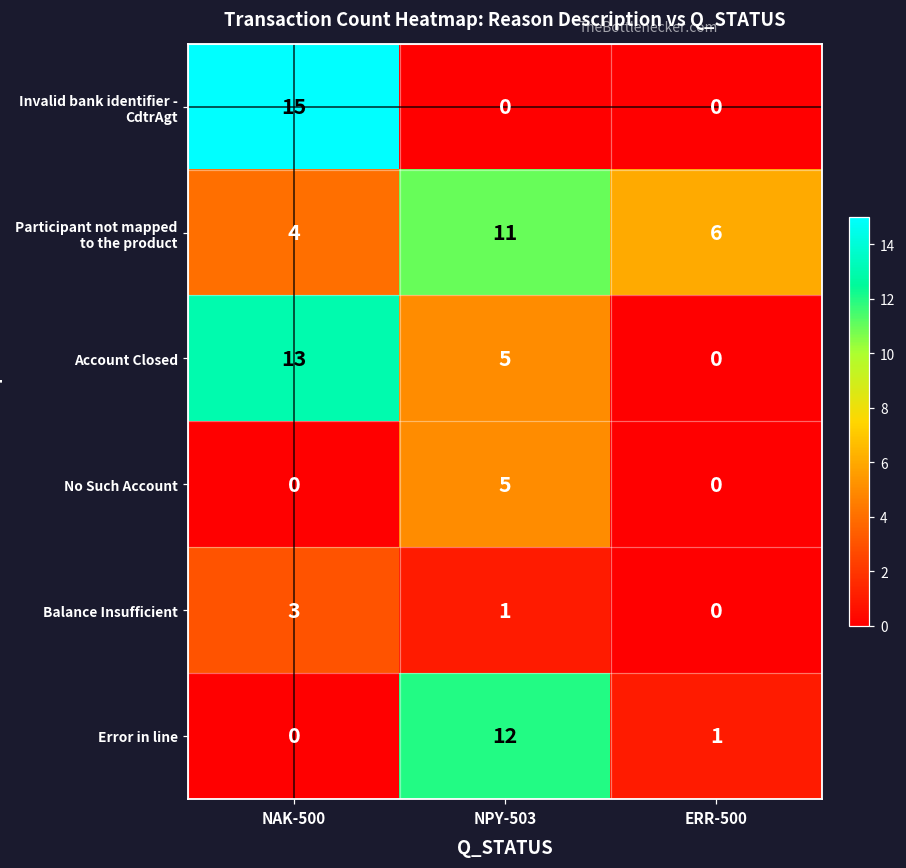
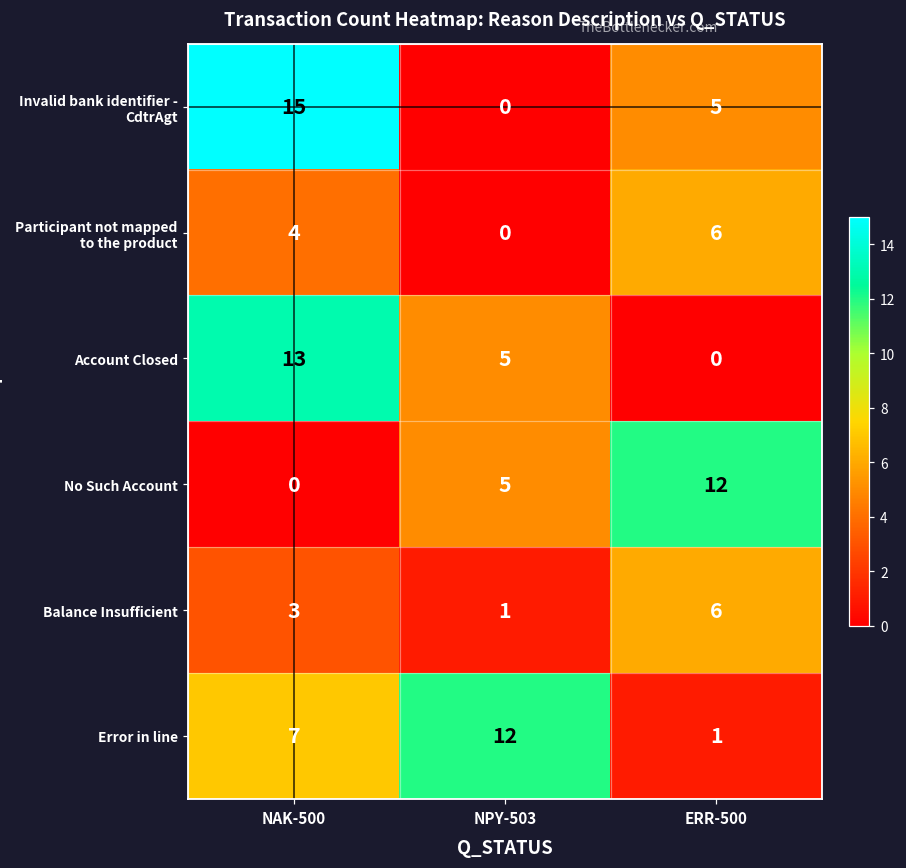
Invalid bank identifier - CdtrAgt, ERR-500: 0 -> 5
Participant not mapped to the product, NPY-503: 11 -> 0
No Such Account, ERR-500: 0 -> 12
Balance Insufficient, ERR-500: 0 -> 6
Error in line, NAK-500: 0 -> 7
